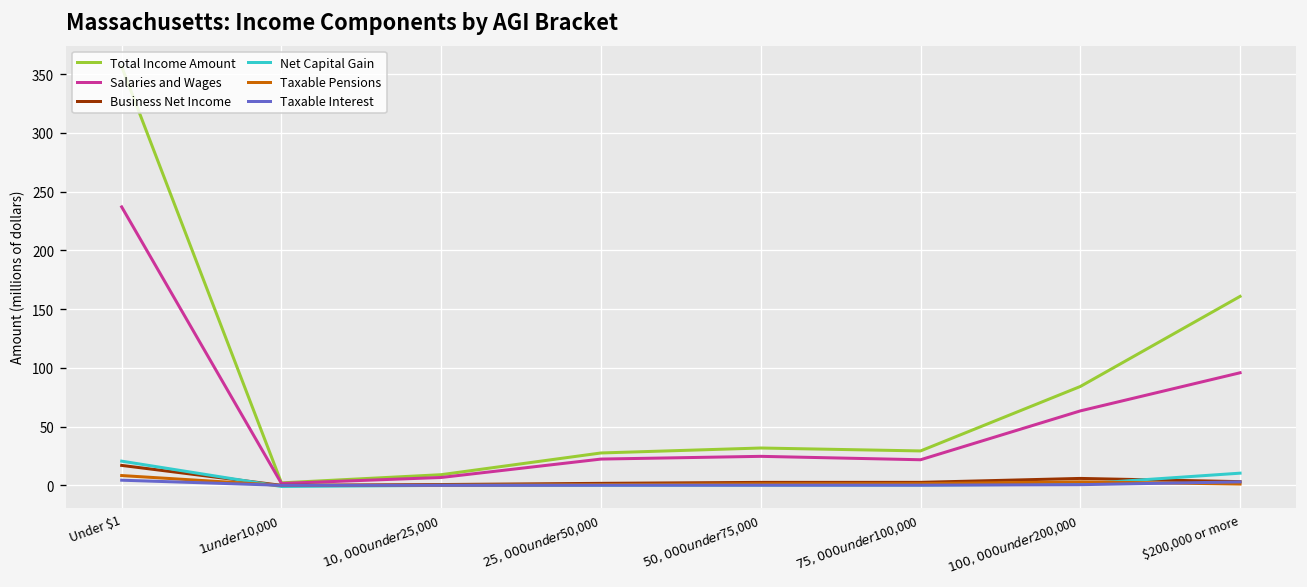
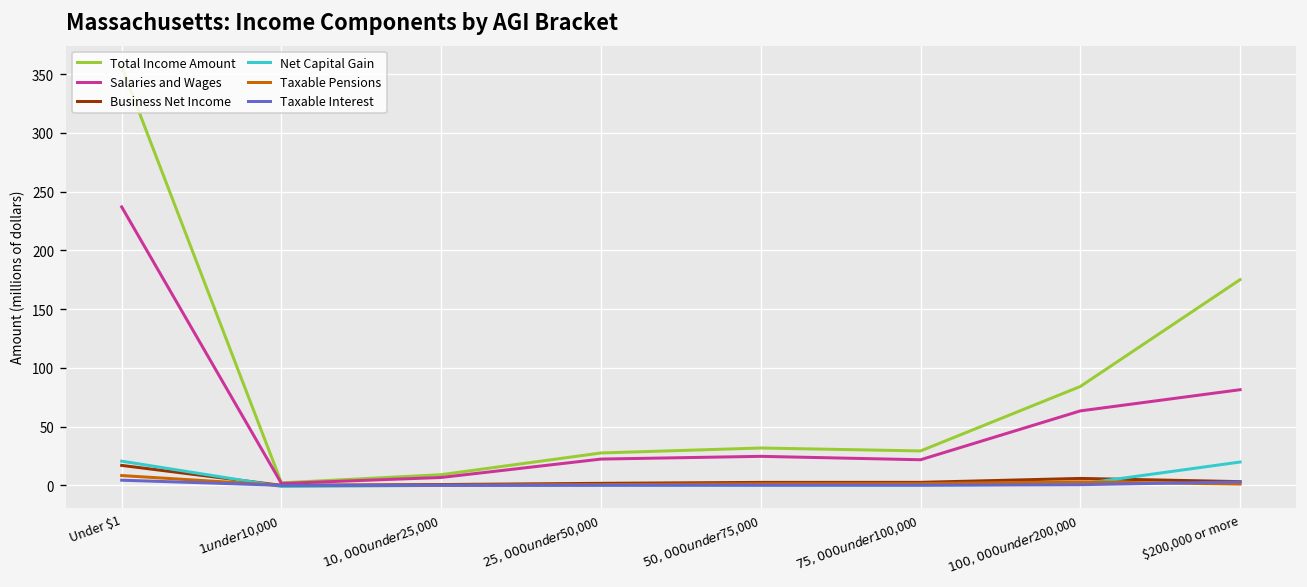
Total Income Amount, $200,000 or more: 160 -> 180
Salaries and Wages, $200,000 or more: 100 -> 80
Net Capital Gain, $200,000 or more: 10 -> 20
